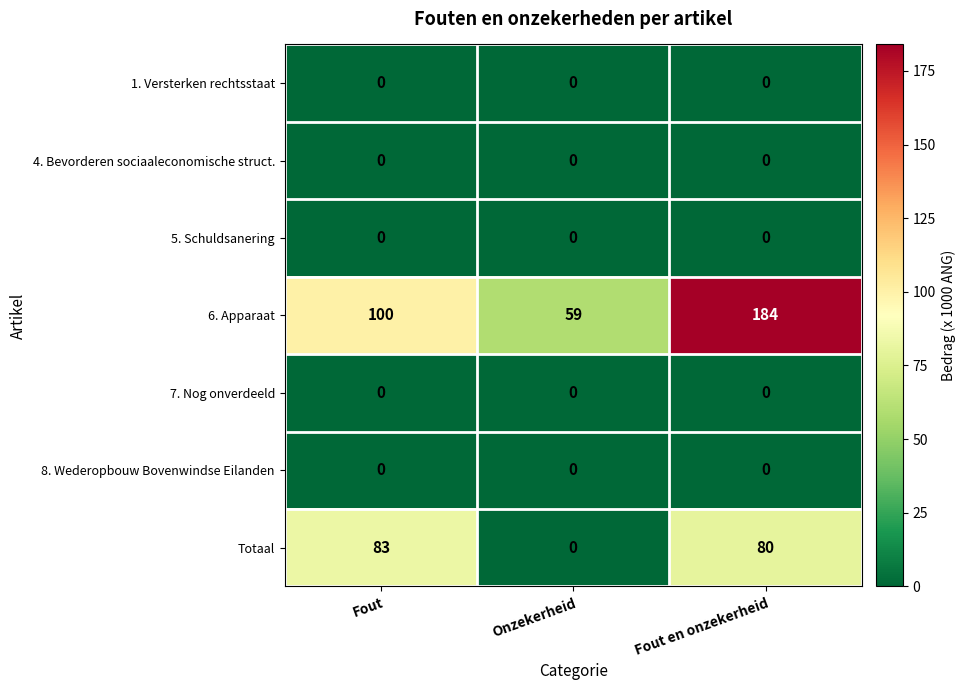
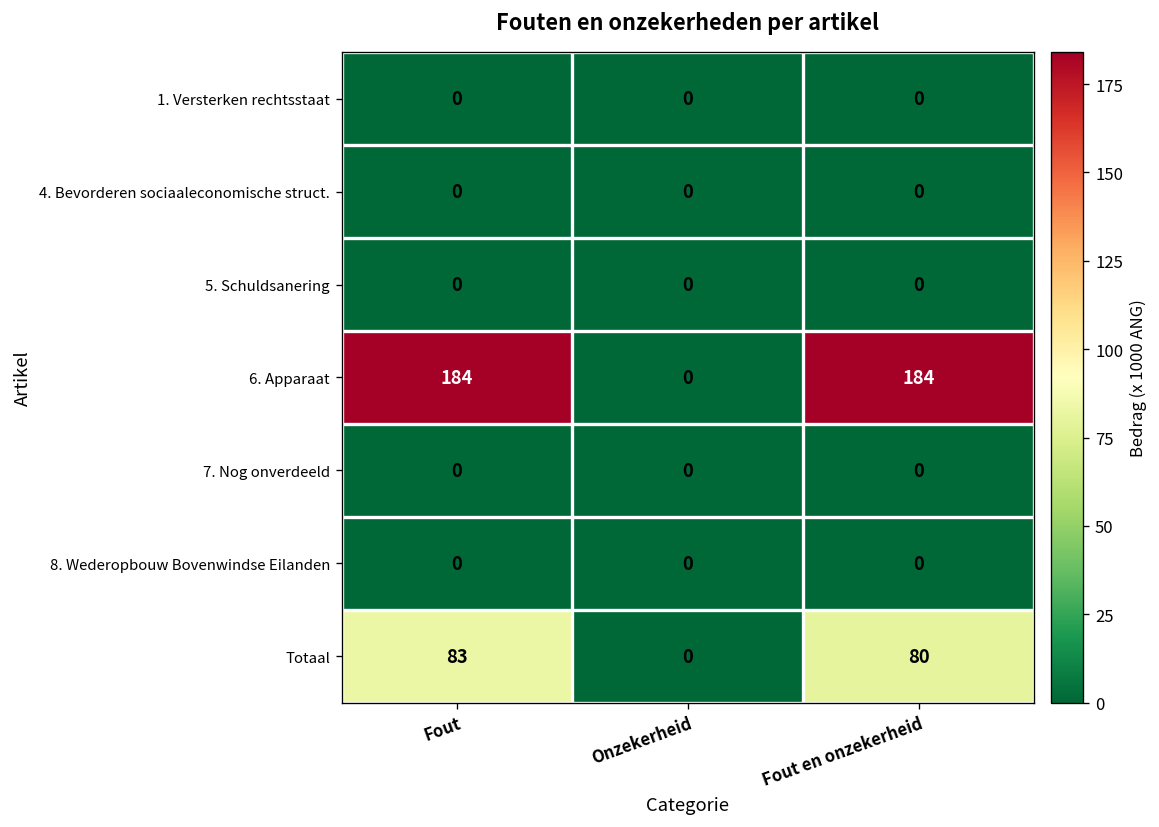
6. Apparaat, Fout: 100 -> 184
6. Apparaat, Onzekerheid: 59 -> 0
